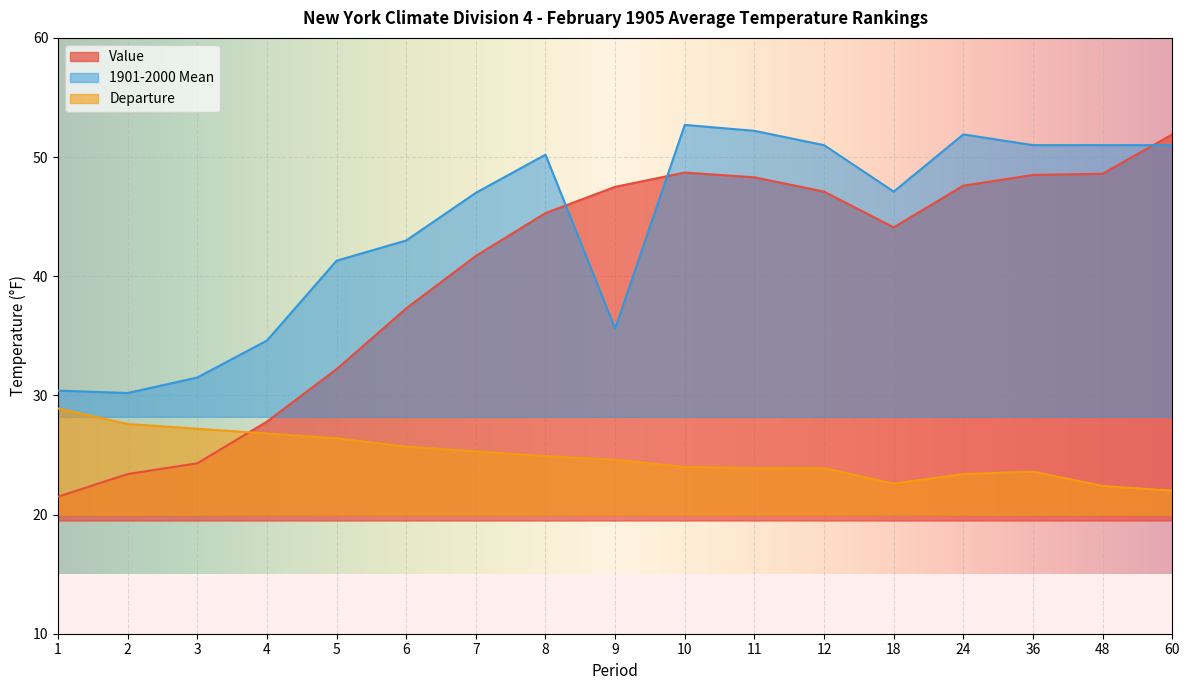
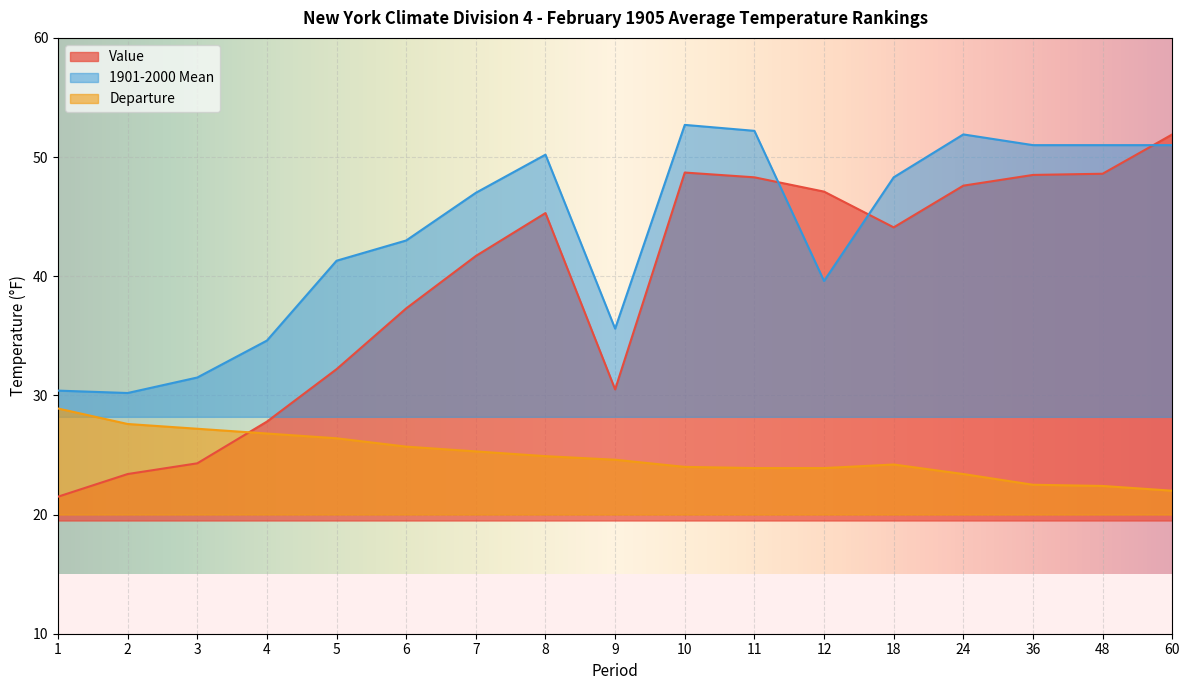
Value, 9: 47.5 -> 30.5
1901-2000 Mean, 12: 51.0 -> 39.6
1901-2000 Mean, 18: 47.1 -> 48.3
Departure, 18: 22.6 -> 24.2
Departure, 36: 23.6 -> 22.5
